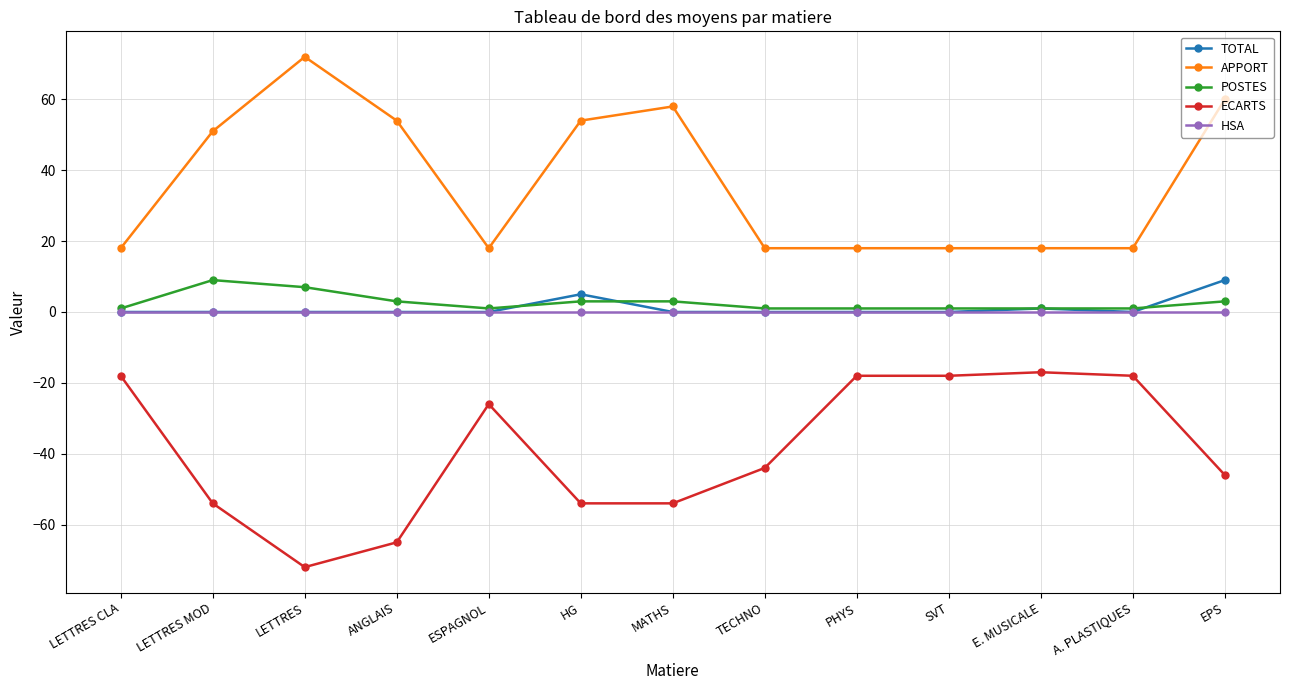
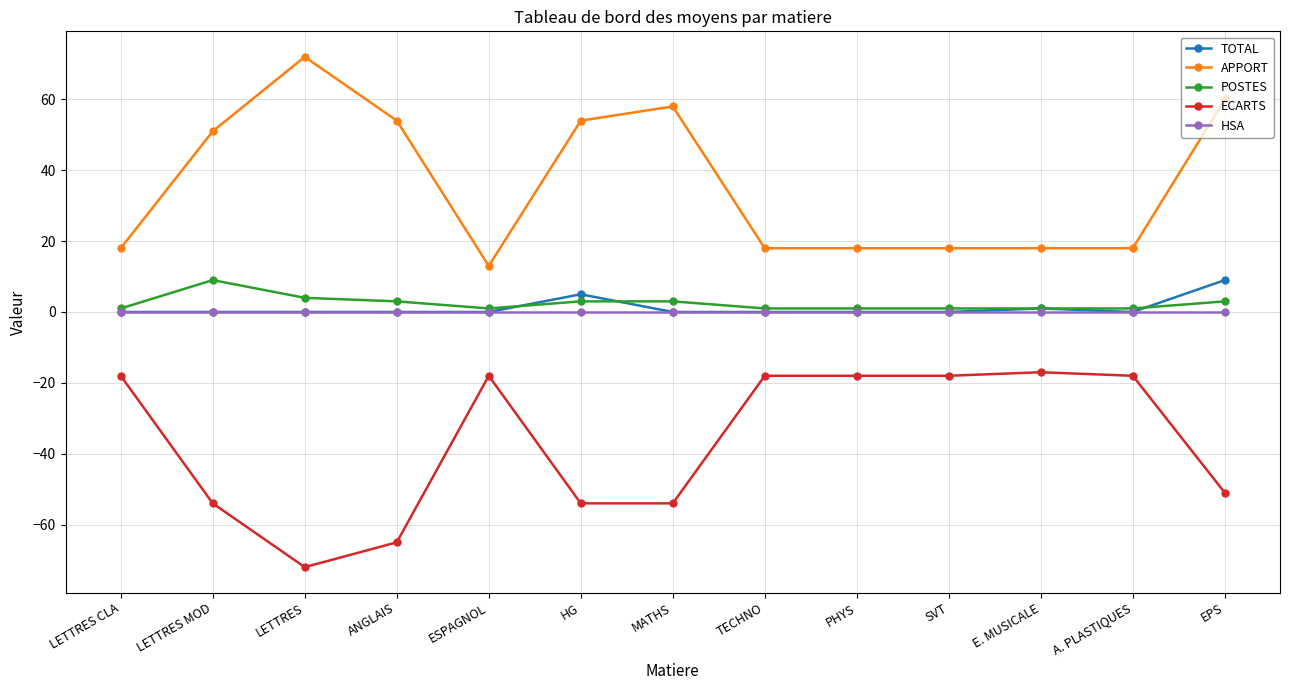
POSTES, LETTRES: 7 -> 4
APPORT, ESPAGNOL: 18 -> 13
ECARTS, ESPAGNOL: -26 -> -18
ECARTS, TECHNO: -44 -> -18
ECARTS, EPS: -46 -> -51
